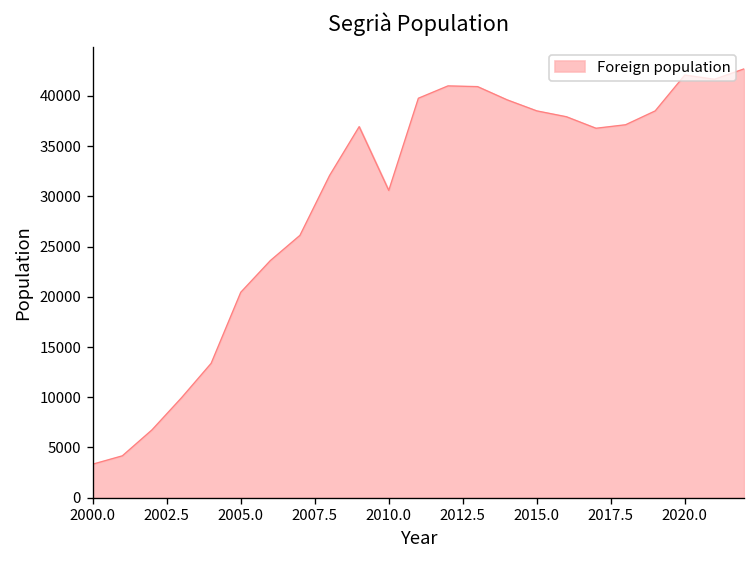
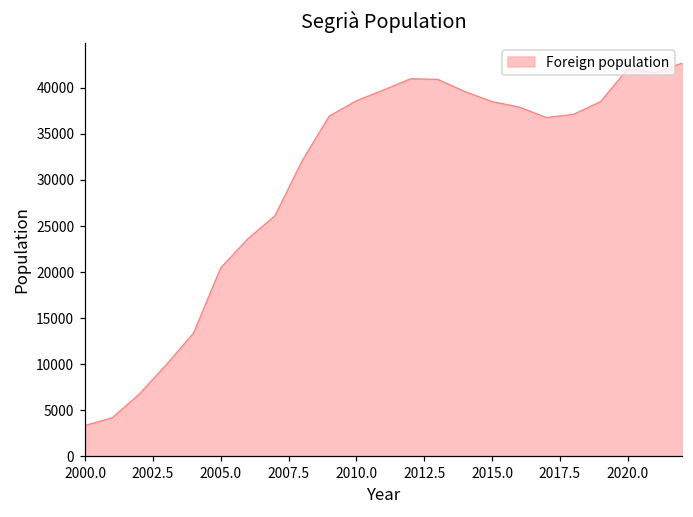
2010.0: 31000 -> 39000
